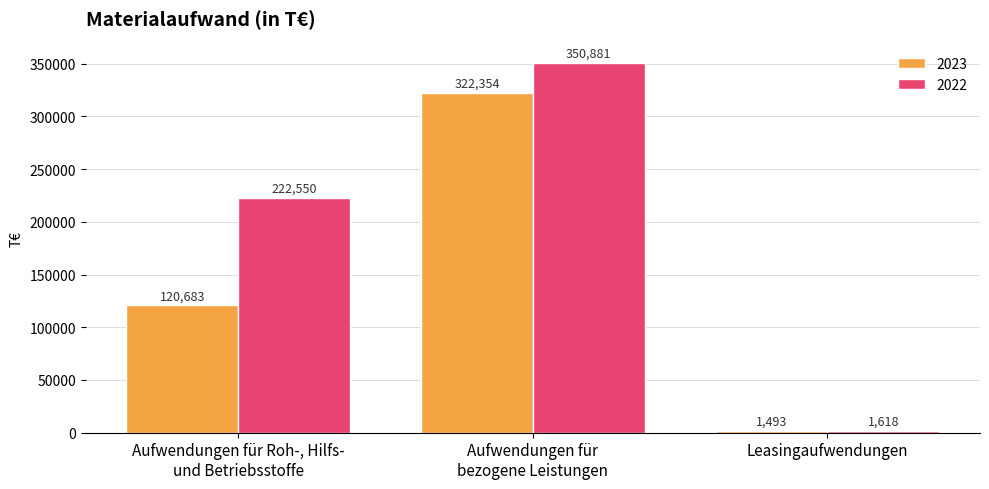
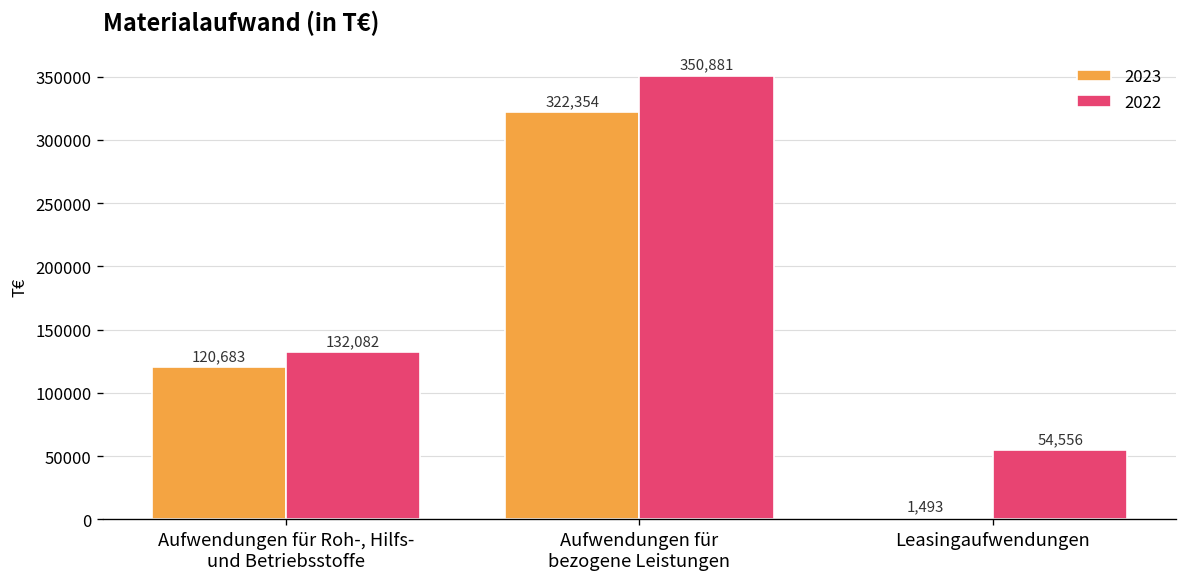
2022, Aufwendungen für Roh-, Hilfs- und Betriebsstoffe: 222,550 -> 132,082
2022, Leasingaufwendungen: 1,618 -> 54,556
